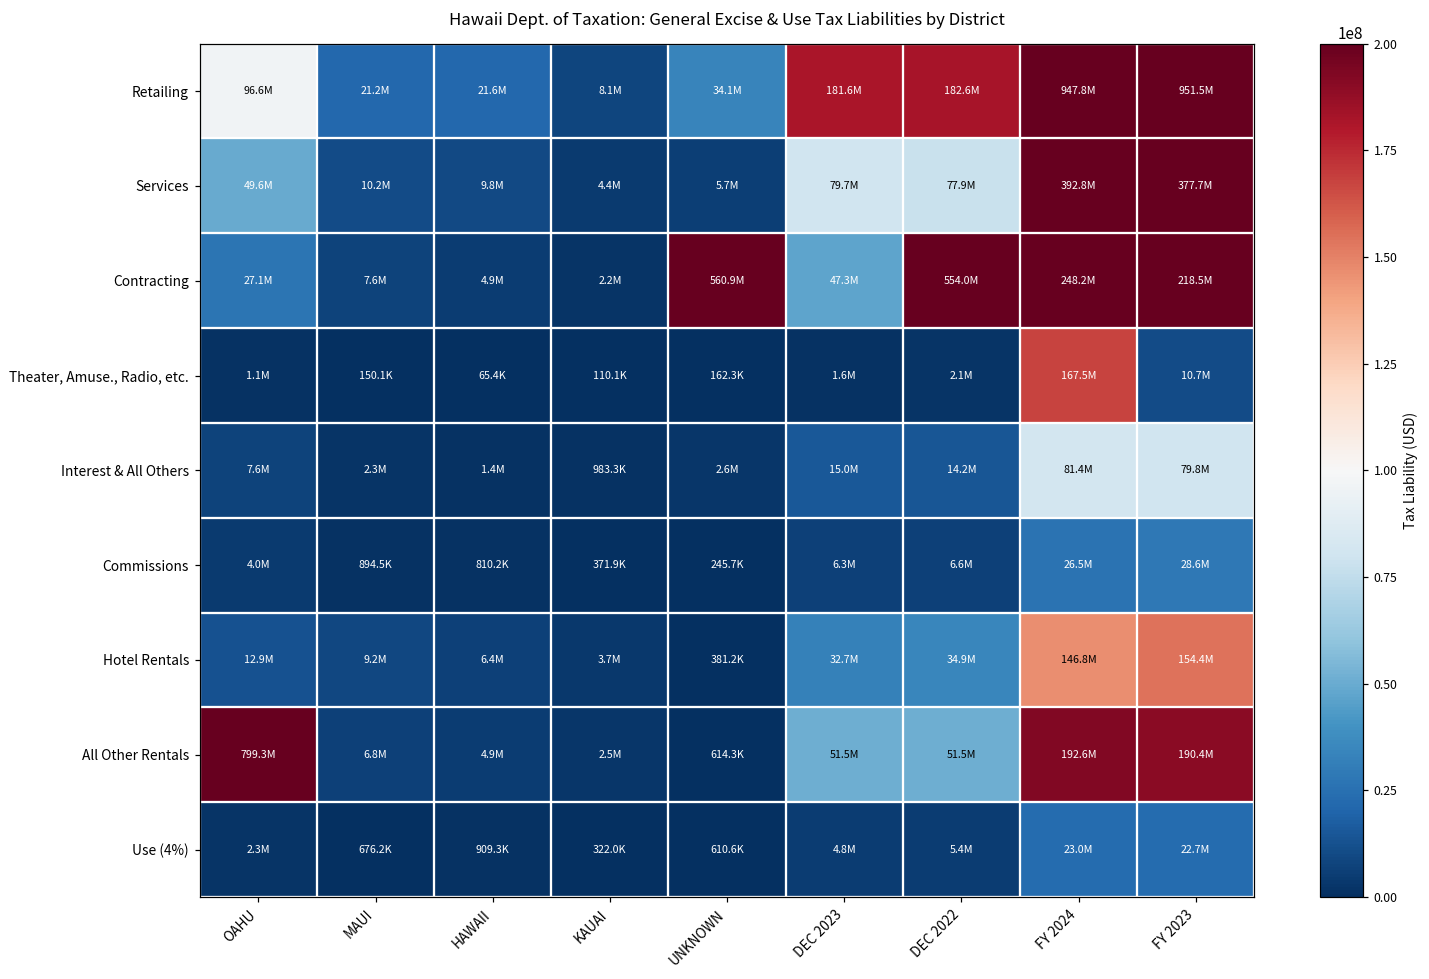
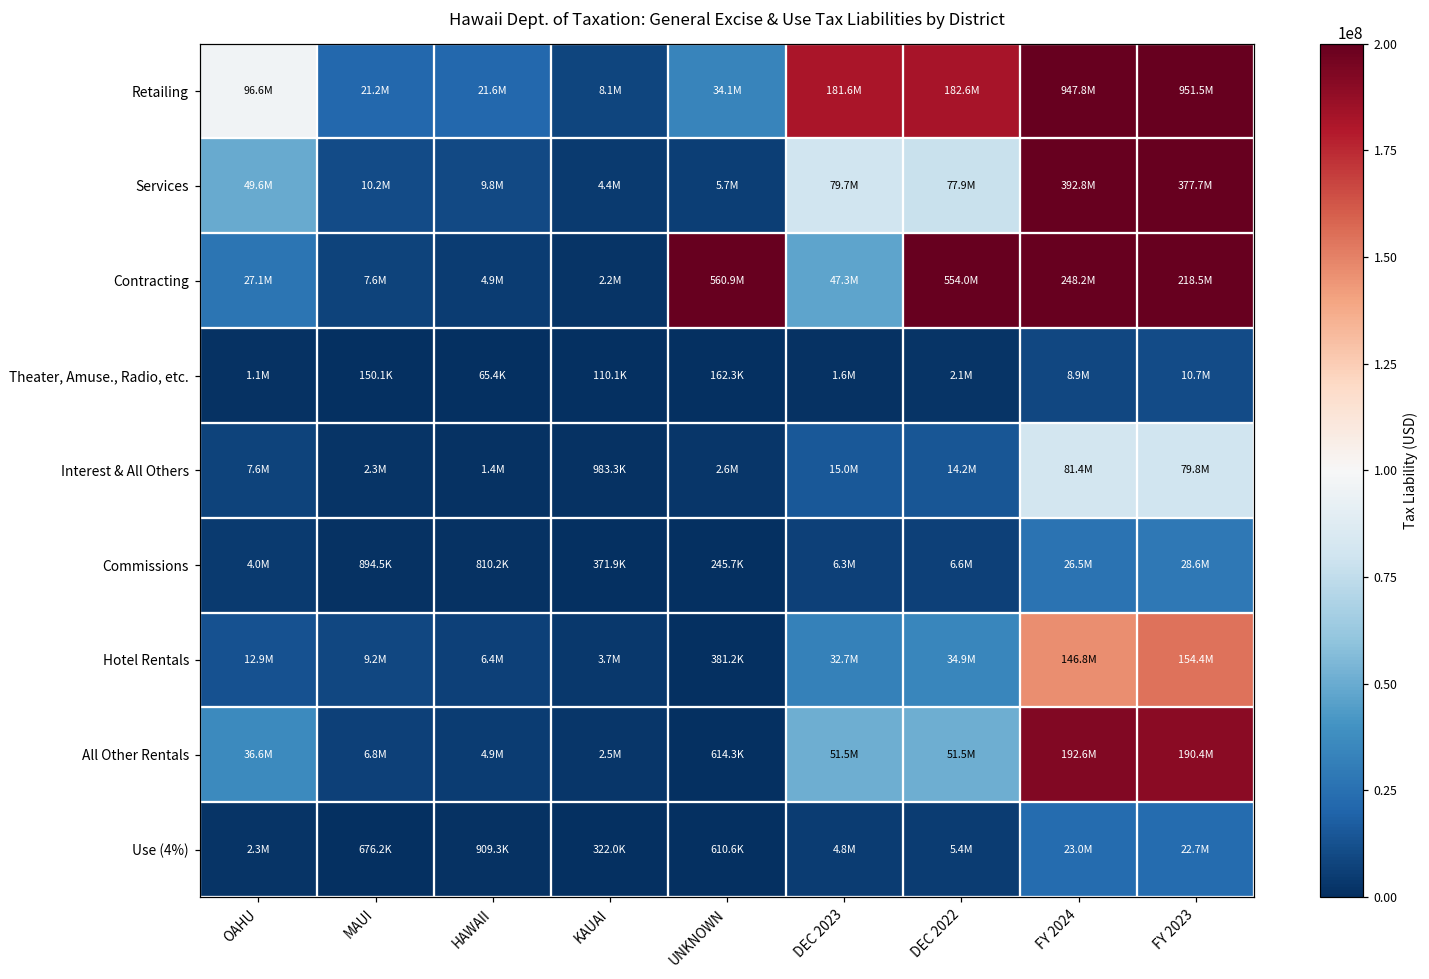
Theater, Amuse., Radio, etc., FY 2024: 167.5M -> 8.9M
All Other Rentals, OAHU: 799.3M -> 36.6M
